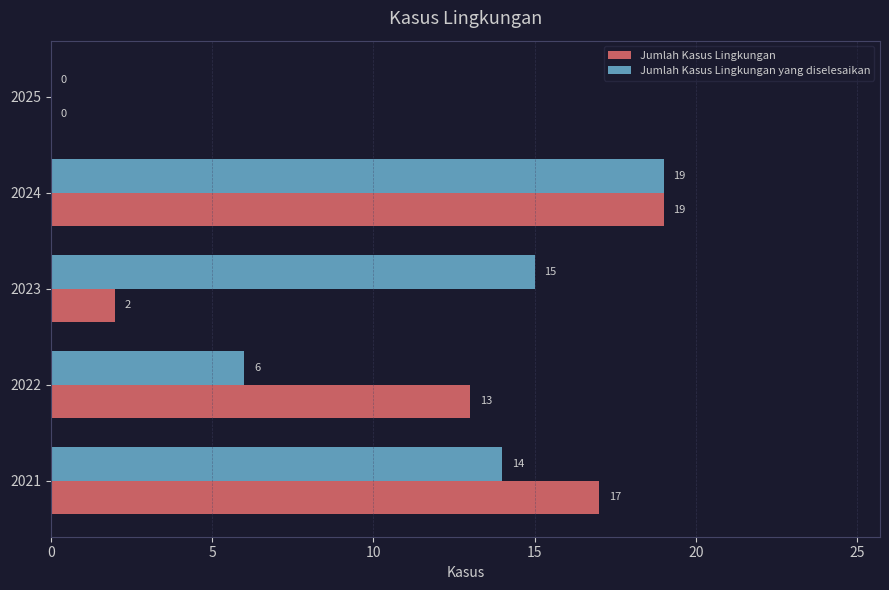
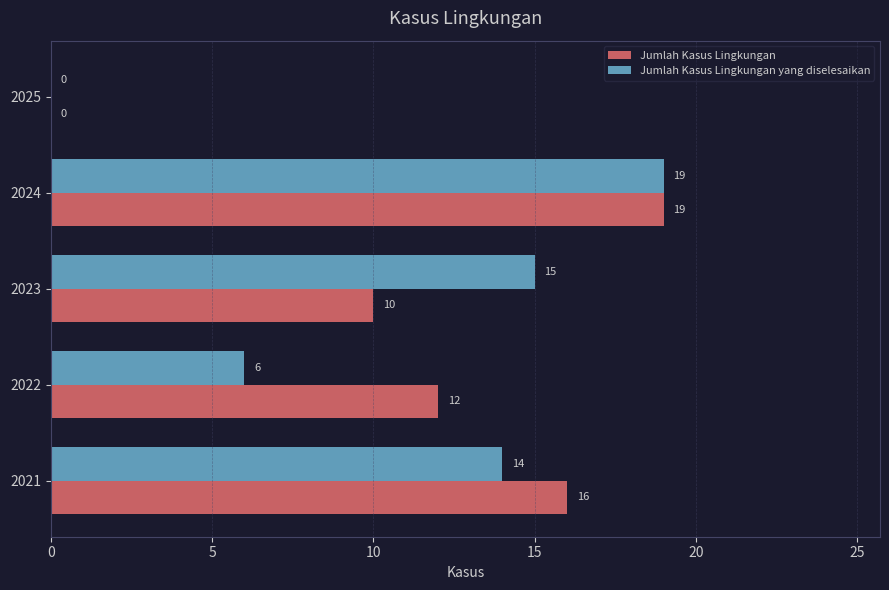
Jumlah Kasus Lingkungan, 2023: 2 -> 10
Jumlah Kasus Lingkungan, 2022: 13 -> 12
Jumlah Kasus Lingkungan, 2021: 17 -> 16
